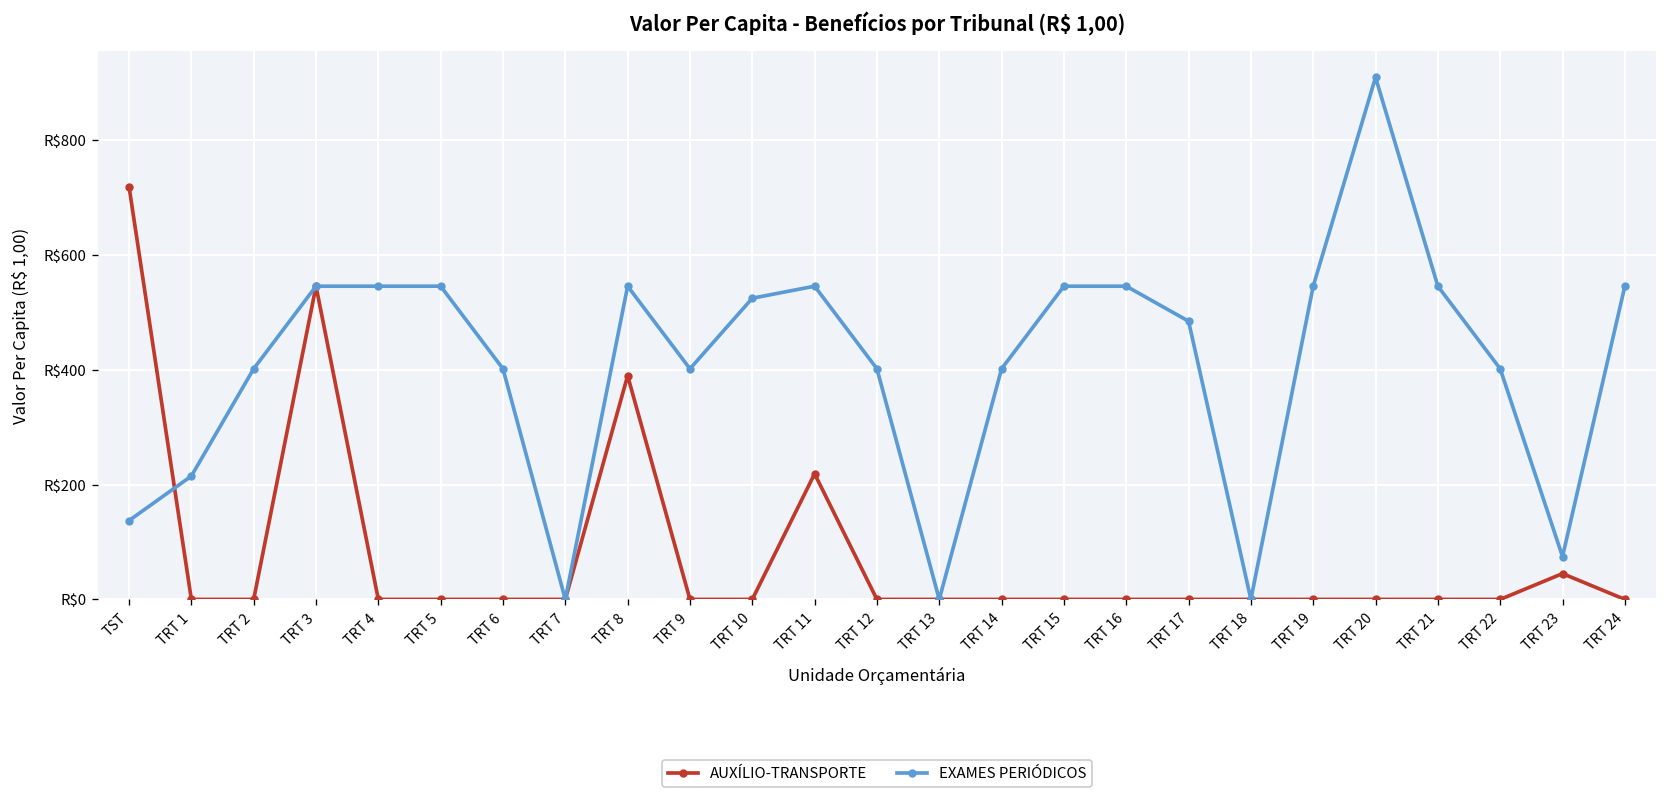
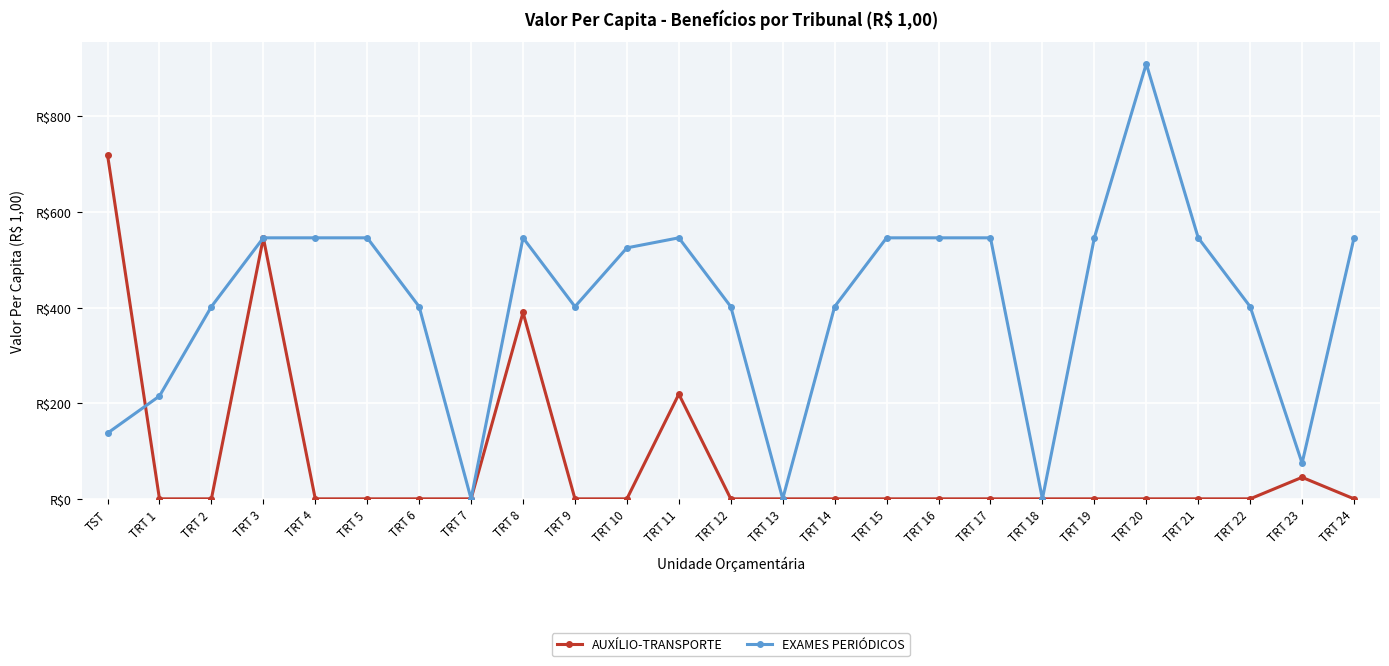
EXAMES PERIÓDICOS, TRT 17: R$490 -> R$550
